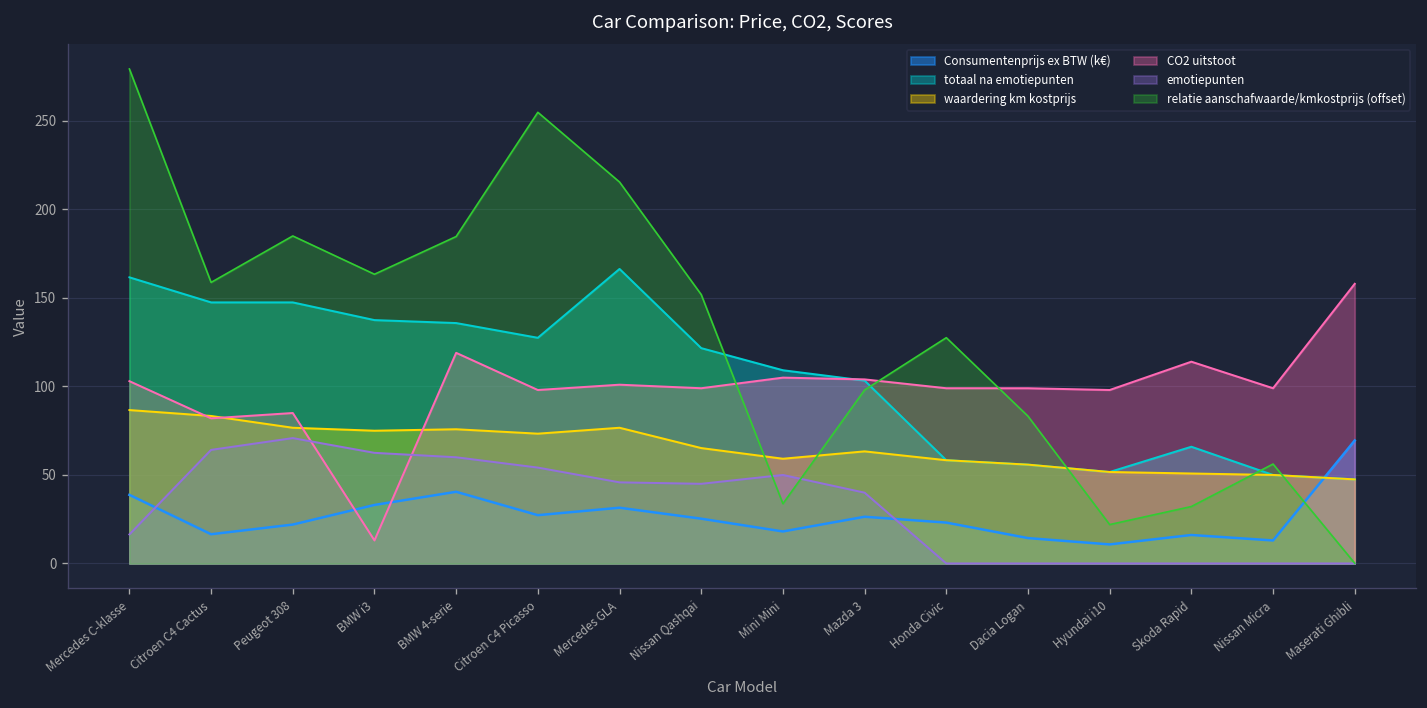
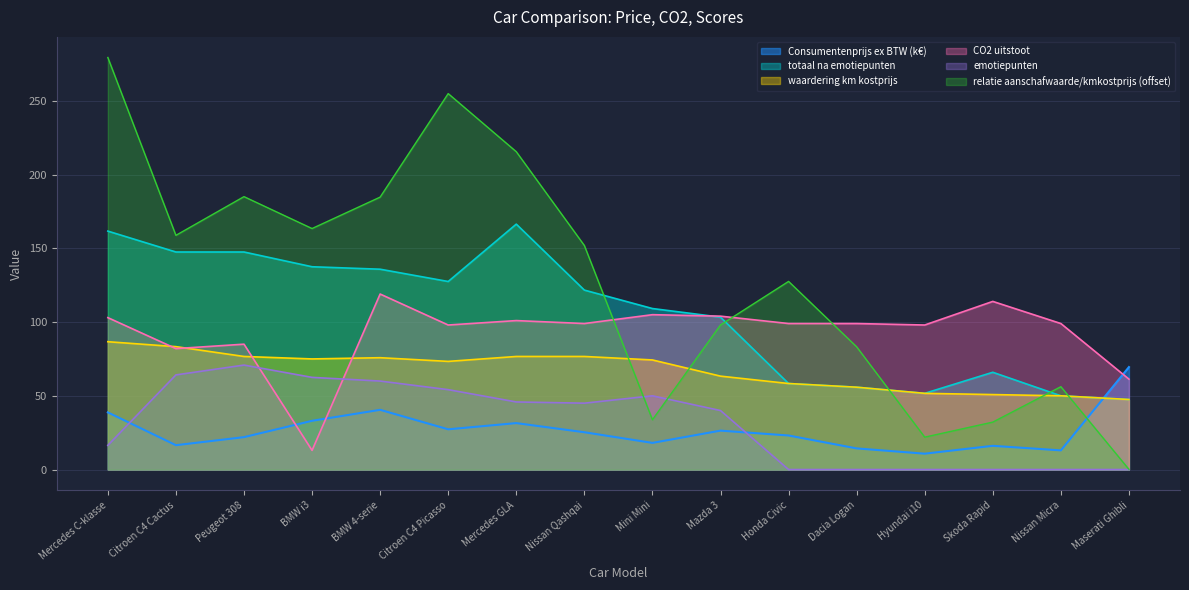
waardering km kostprijs, Nissan Qashqai: 65 -> 77
waardering km kostprijs, Mini Mini: 59 -> 74
CO2 uitstoot, Maserati Ghibli: 158 -> 61
